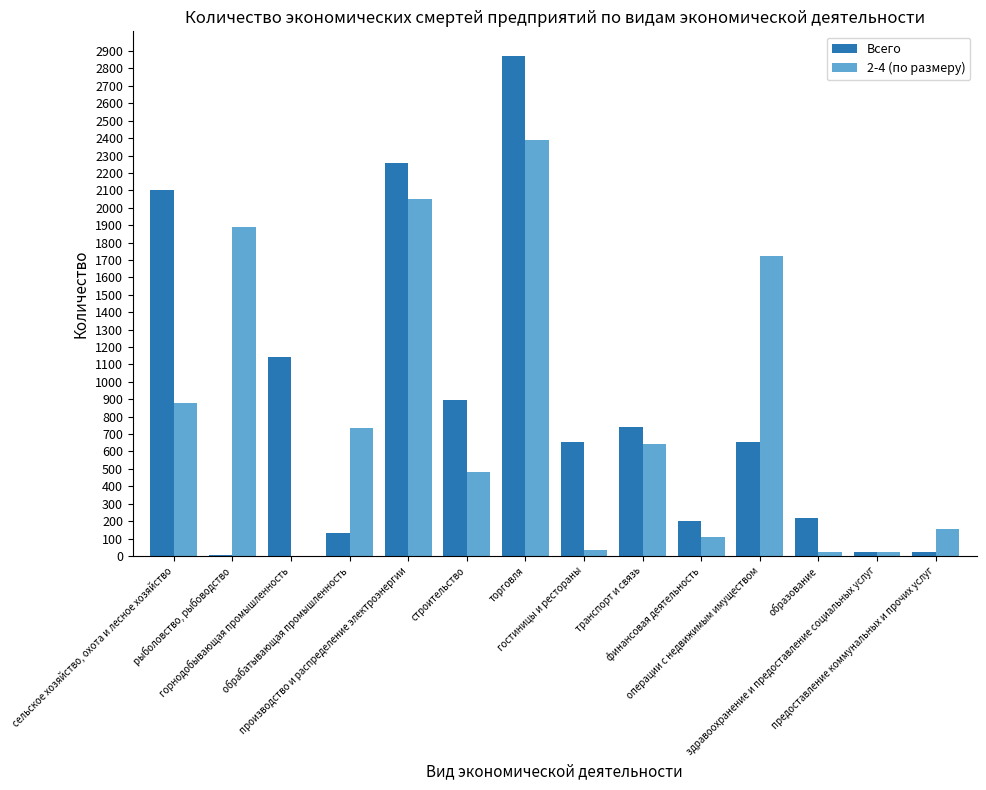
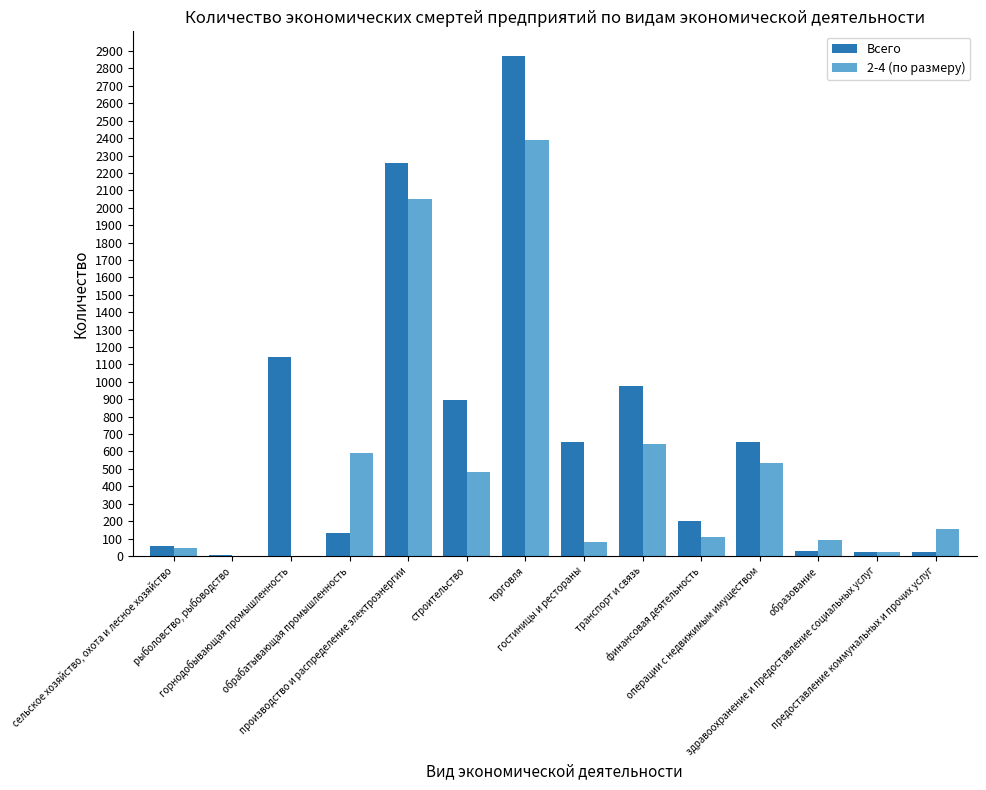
Всего, сельское хозяйство, охота и лесное хозяйство: 2100 -> 60
2-4 (по размеру), сельское хозяйство, охота и лесное хозяйство: 880 -> 50
2-4 (по размеру), рыболовство, рыбоводство: 1890 -> 0
2-4 (по размеру), обрабатывающая промышленность: 730 -> 590
2-4 (по размеру), гостиницы и рестораны: 30 -> 80
Всего, транспорт и связь: 740 -> 980
2-4 (по размеру), операции с недвижимым имуществом: 1720 -> 530
Всего, образование: 220 -> 30
2-4 (по размеру), образование: 20 -> 90
